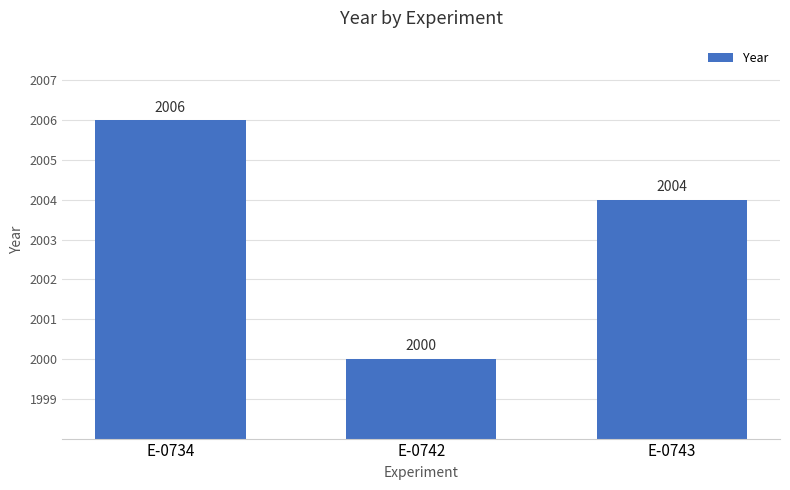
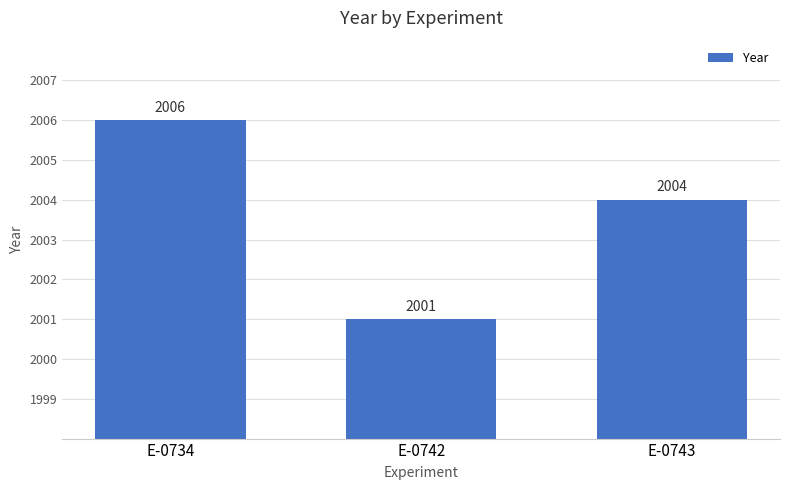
E-0742: 2000 -> 2001
